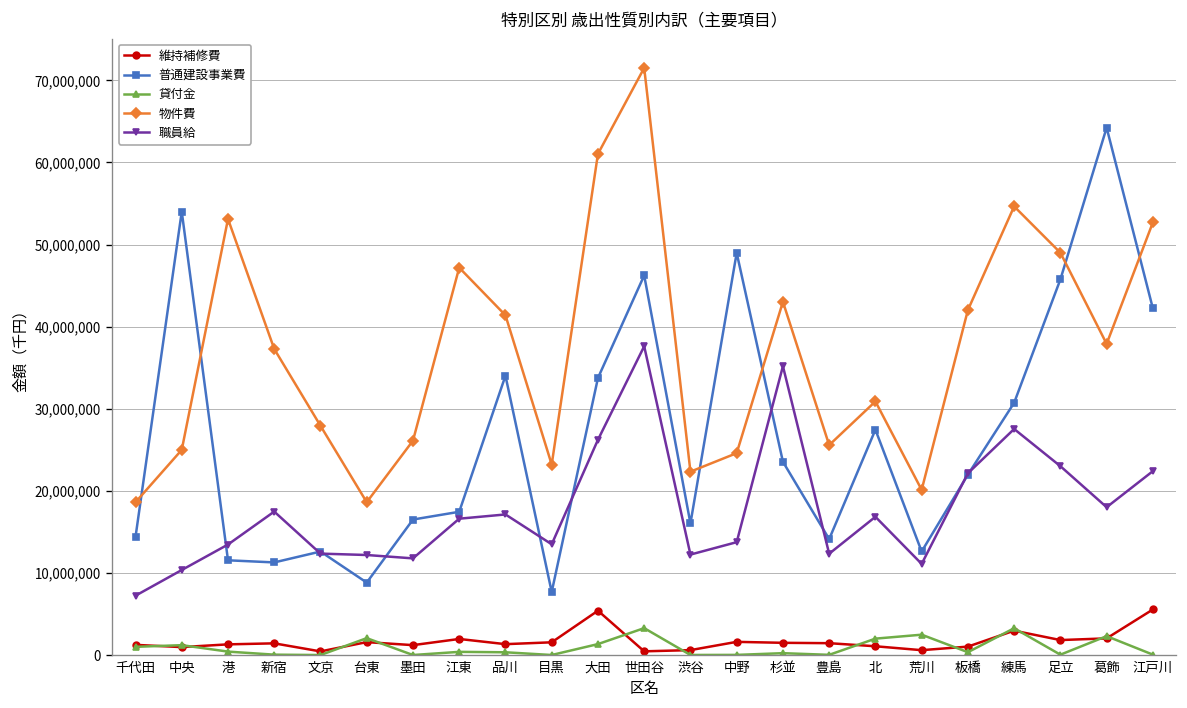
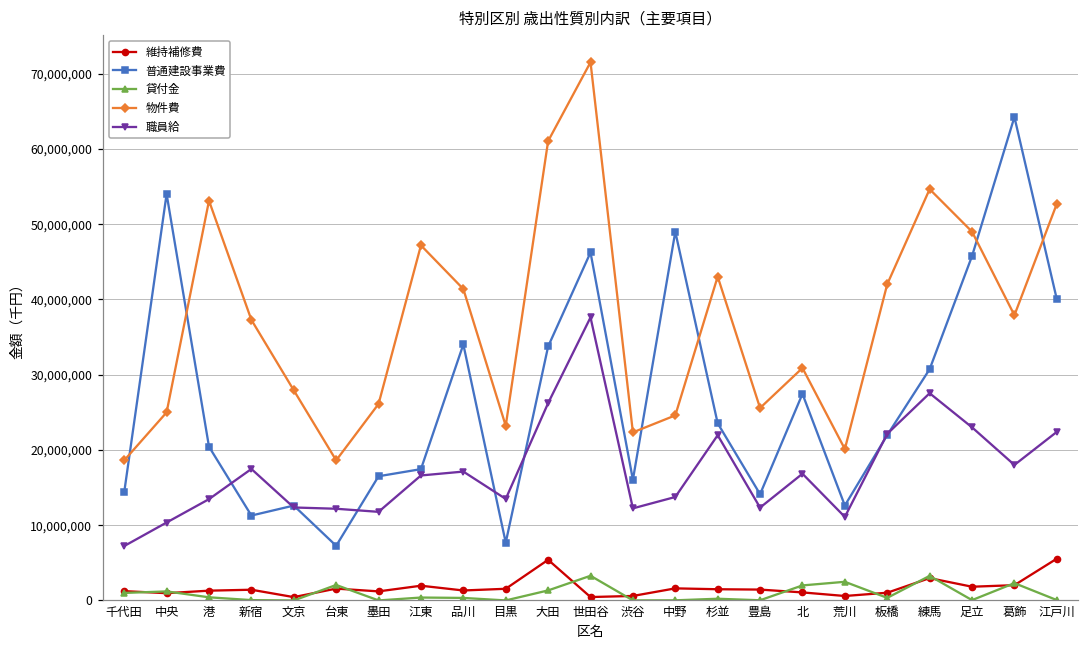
普通建設事業費, 港: 12,000,000 -> 20,000,000
普通建設事業費, 台東: 9,000,000 -> 7,000,000
職員給, 杉並: 35,000,000 -> 22,000,000
普通建設事業費, 江戸川: 42,000,000 -> 40,000,000
